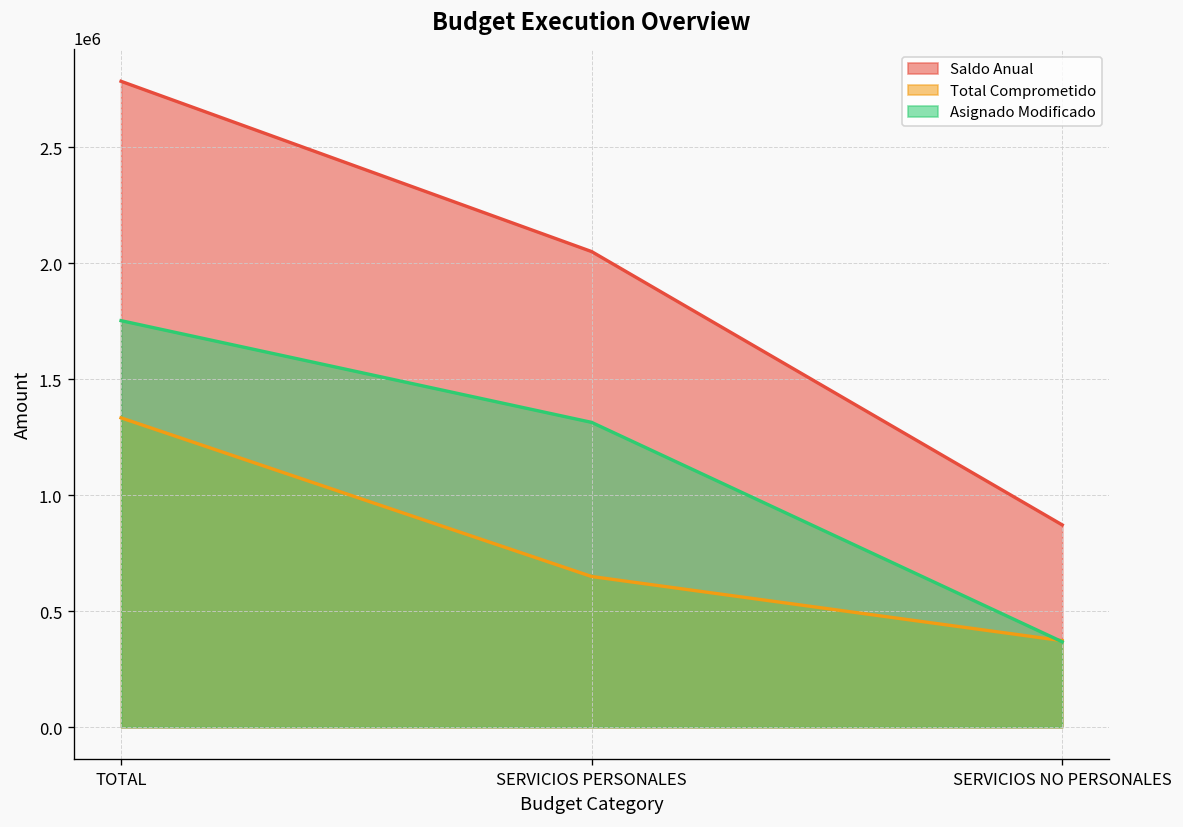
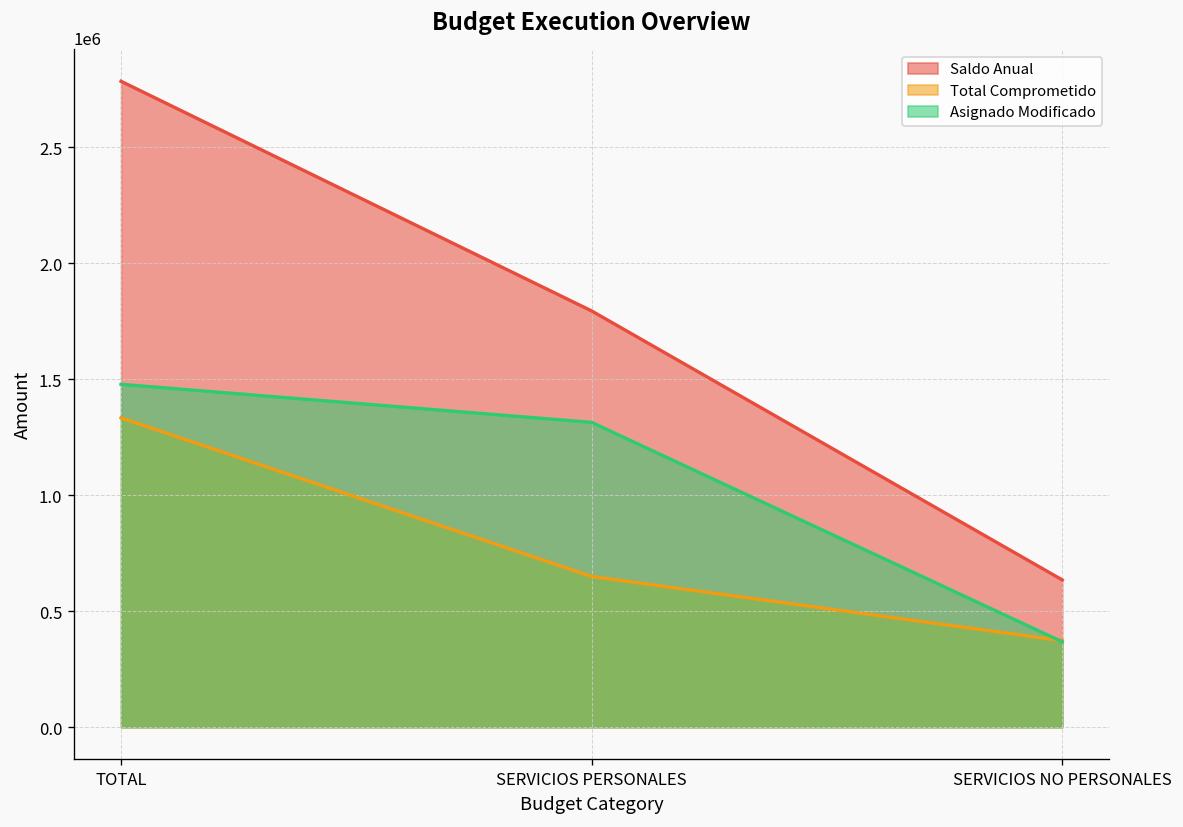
Asignado Modificado, TOTAL: 1750000 -> 1480000
Saldo Anual, SERVICIOS PERSONALES: 2050000 -> 1790000
Saldo Anual, SERVICIOS NO PERSONALES: 870000 -> 630000
